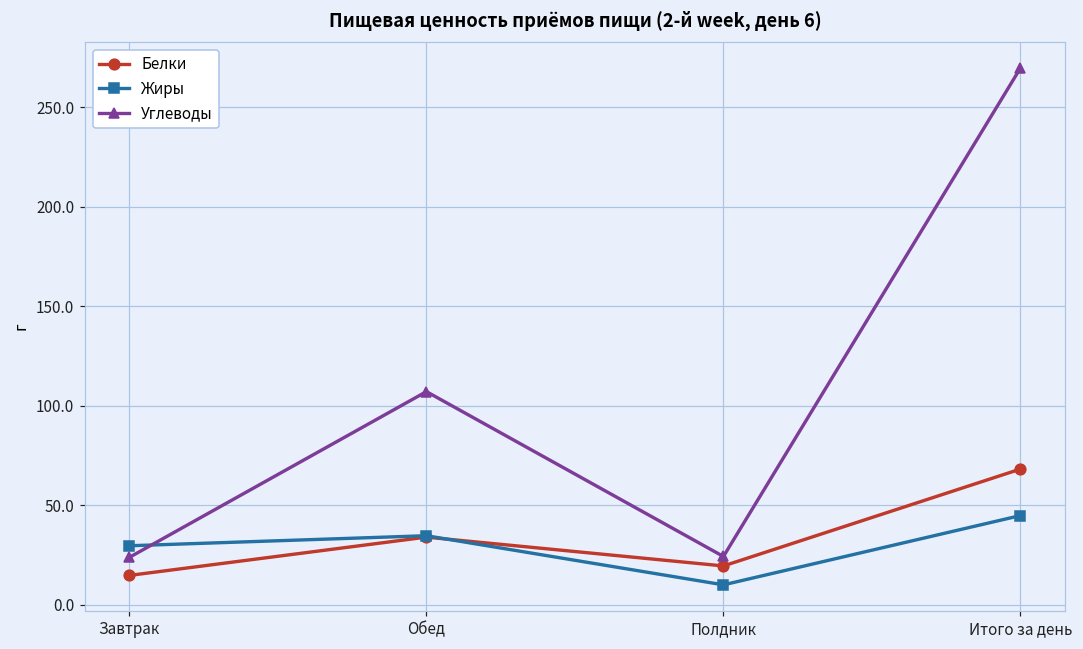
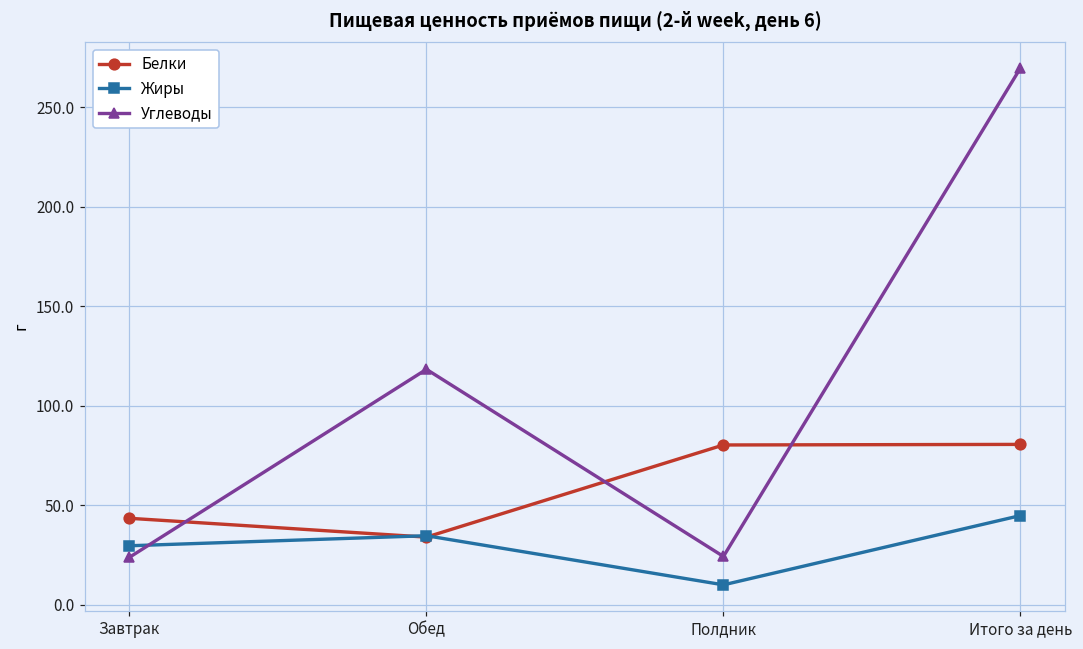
Белки, Завтрак: 15 -> 43
Углеводы, Обед: 107 -> 118
Белки, Полдник: 19 -> 80
Белки, Итого за день: 68 -> 81
